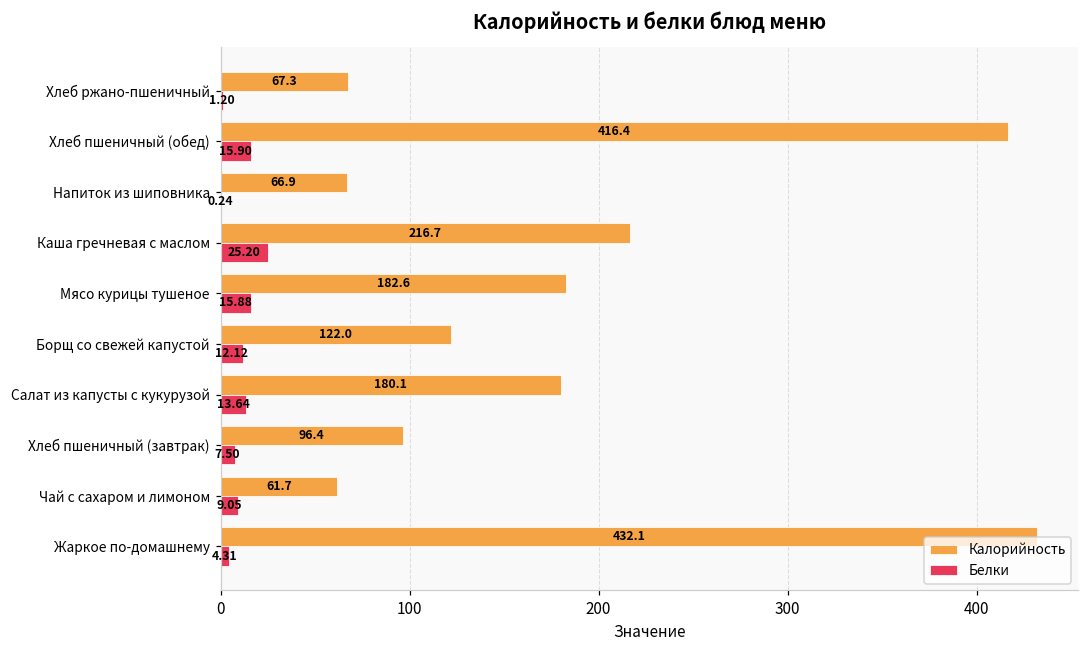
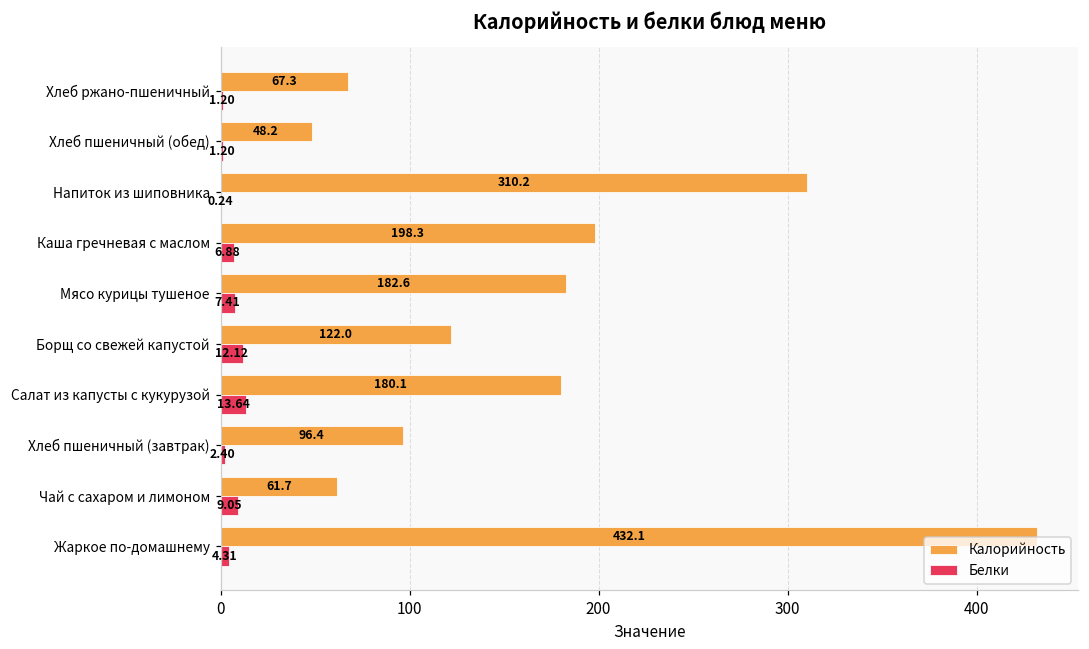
Калорийность, Хлеб пшеничный (обед): 416.4 -> 48.2
Белки, Хлеб пшеничный (обед): 15.90 -> 1.20
Калорийность, Напиток из шиповника: 66.9 -> 310.2
Калорийность, Каша гречневая с маслом: 216.7 -> 198.3
Белки, Каша гречневая с маслом: 25.20 -> 6.88
Белки, Мясо курицы тушеное: 15.88 -> 7.41
Белки, Хлеб пшеничный (завтрак): 7.50 -> 2.40
